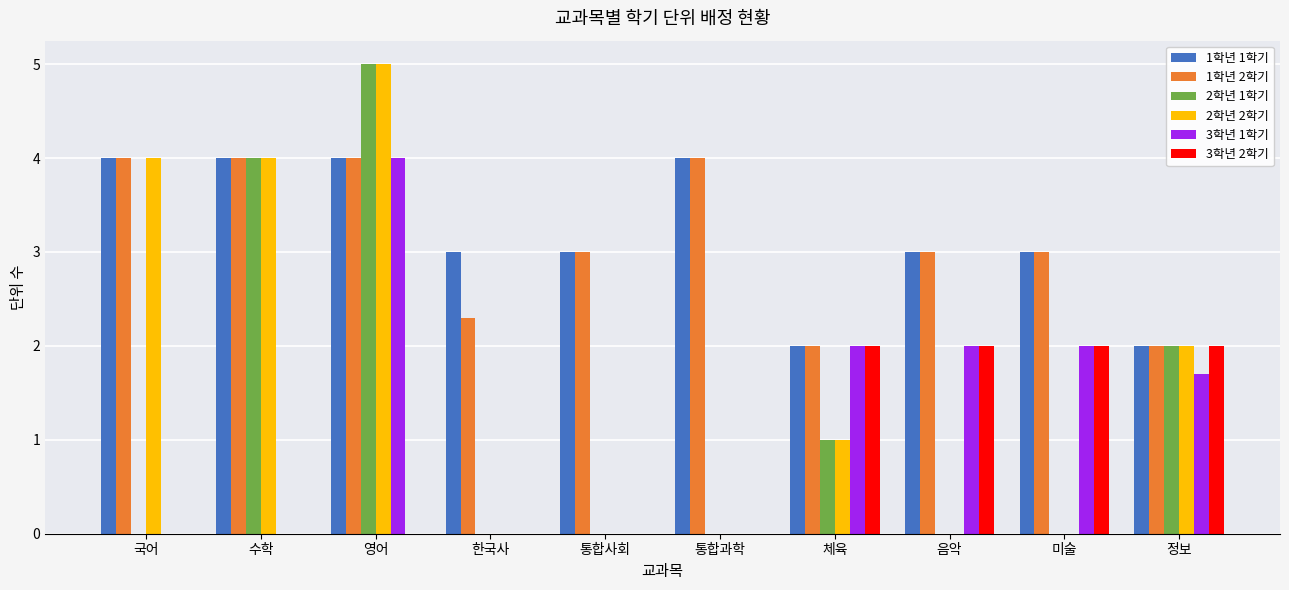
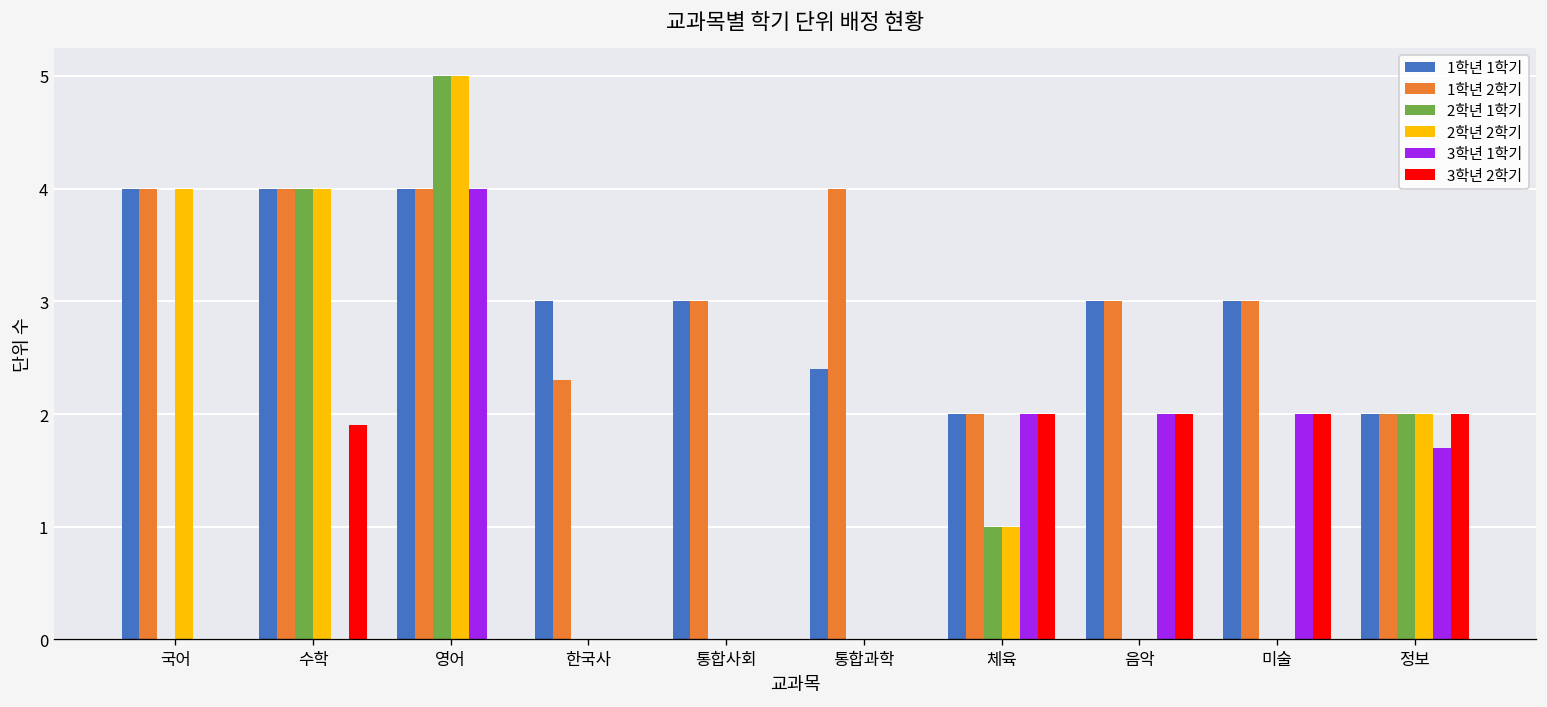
3학년 2학기, 수학: 0.0 -> 1.9
1학년 1학기, 통합과학: 4.0 -> 2.4
